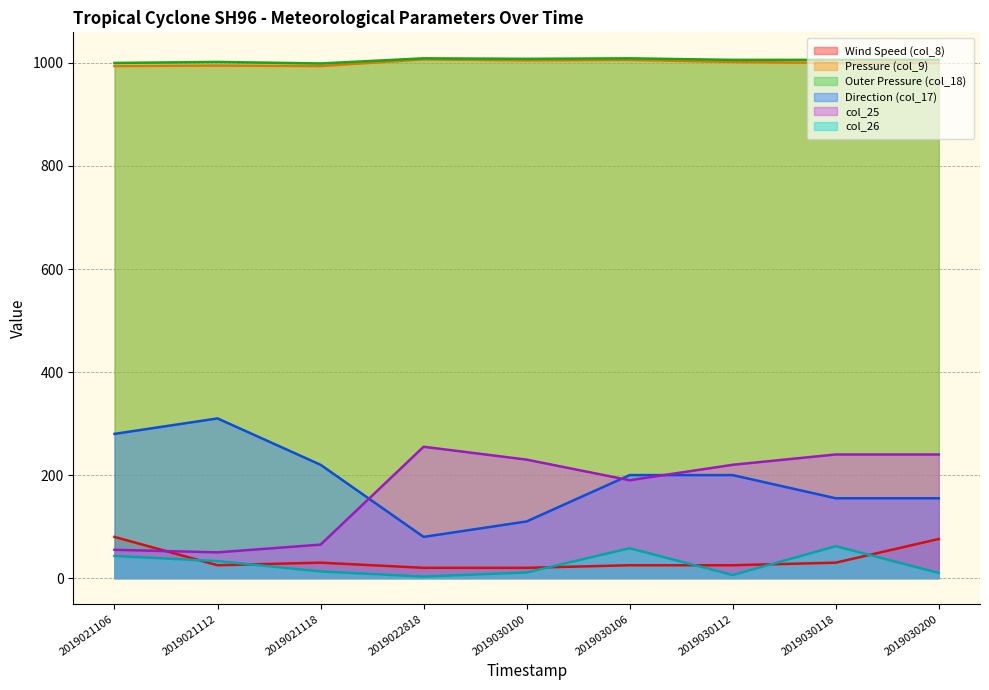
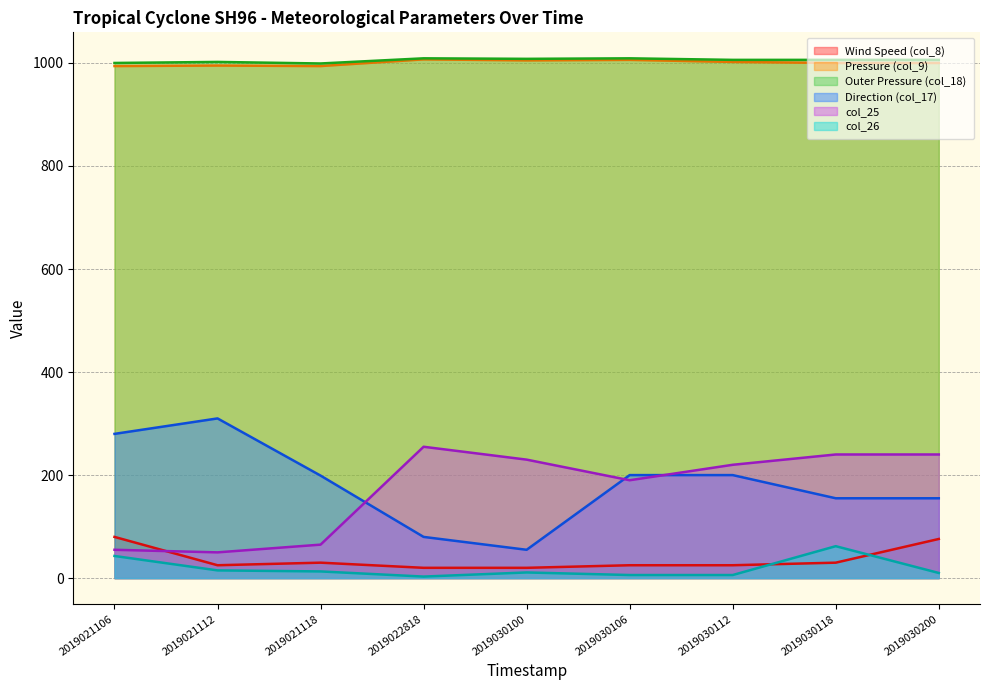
col_26, 2019021112: 30 -> 20
Direction (col_17), 2019021118: 220 -> 200
Direction (col_17), 2019030100: 110 -> 60
col_26, 2019030106: 60 -> 10
